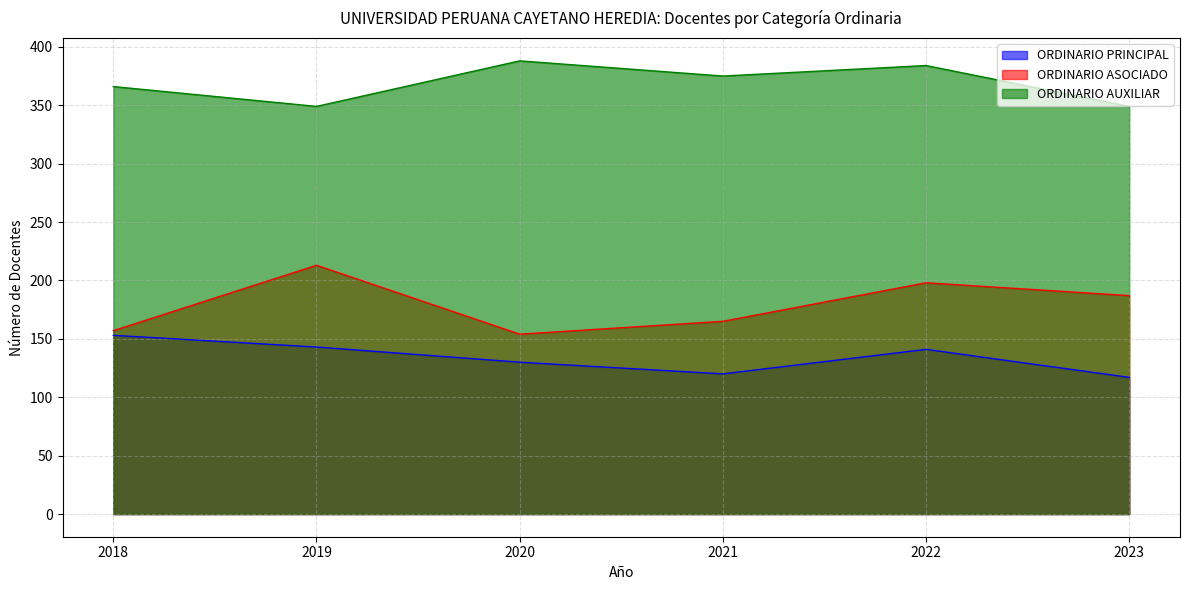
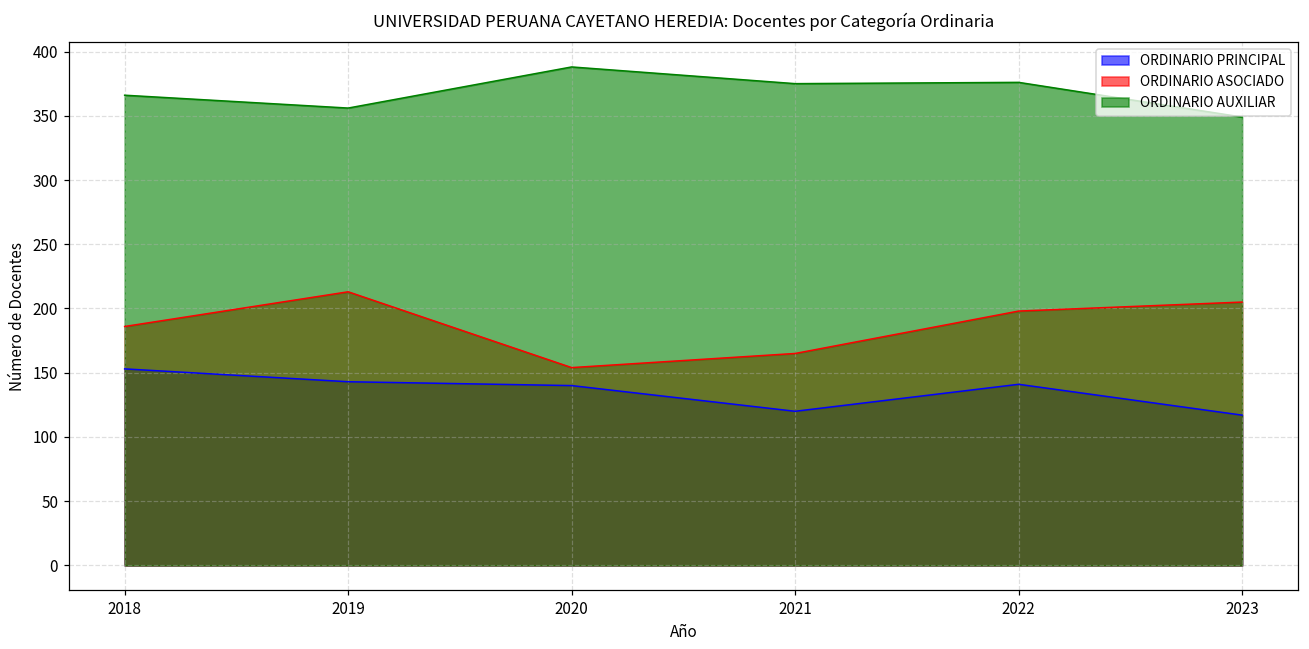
ORDINARIO ASOCIADO, 2018: 157 -> 186
ORDINARIO AUXILIAR, 2019: 349 -> 356
ORDINARIO PRINCIPAL, 2020: 130 -> 140
ORDINARIO AUXILIAR, 2022: 384 -> 376
ORDINARIO ASOCIADO, 2023: 187 -> 205
